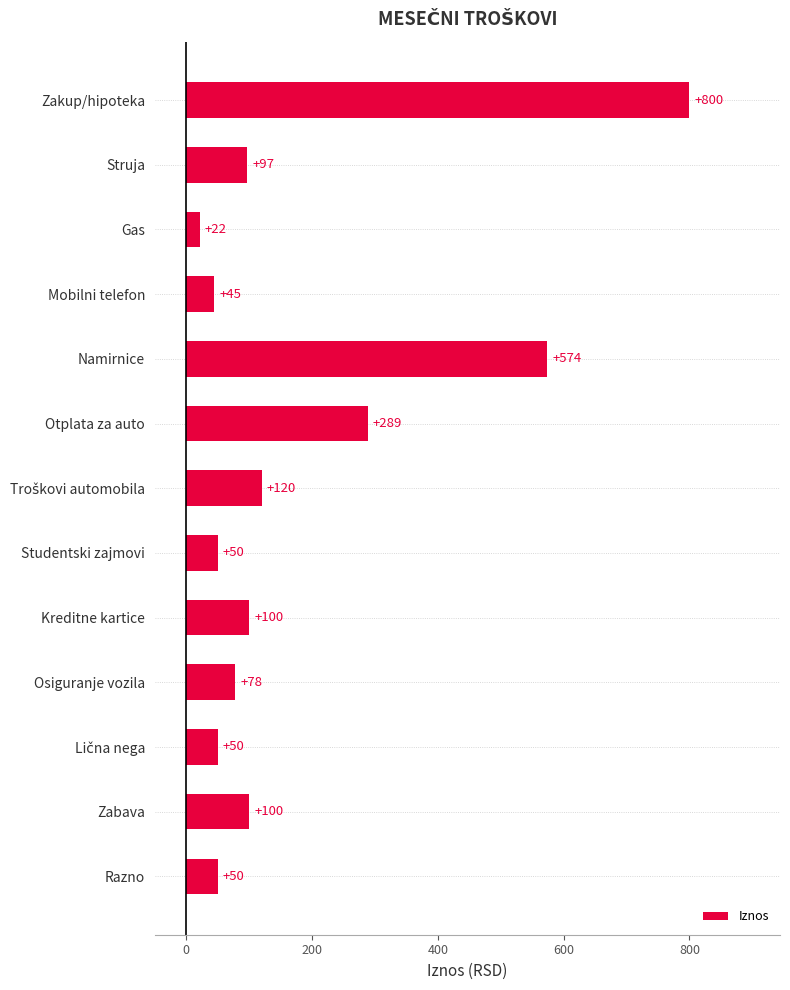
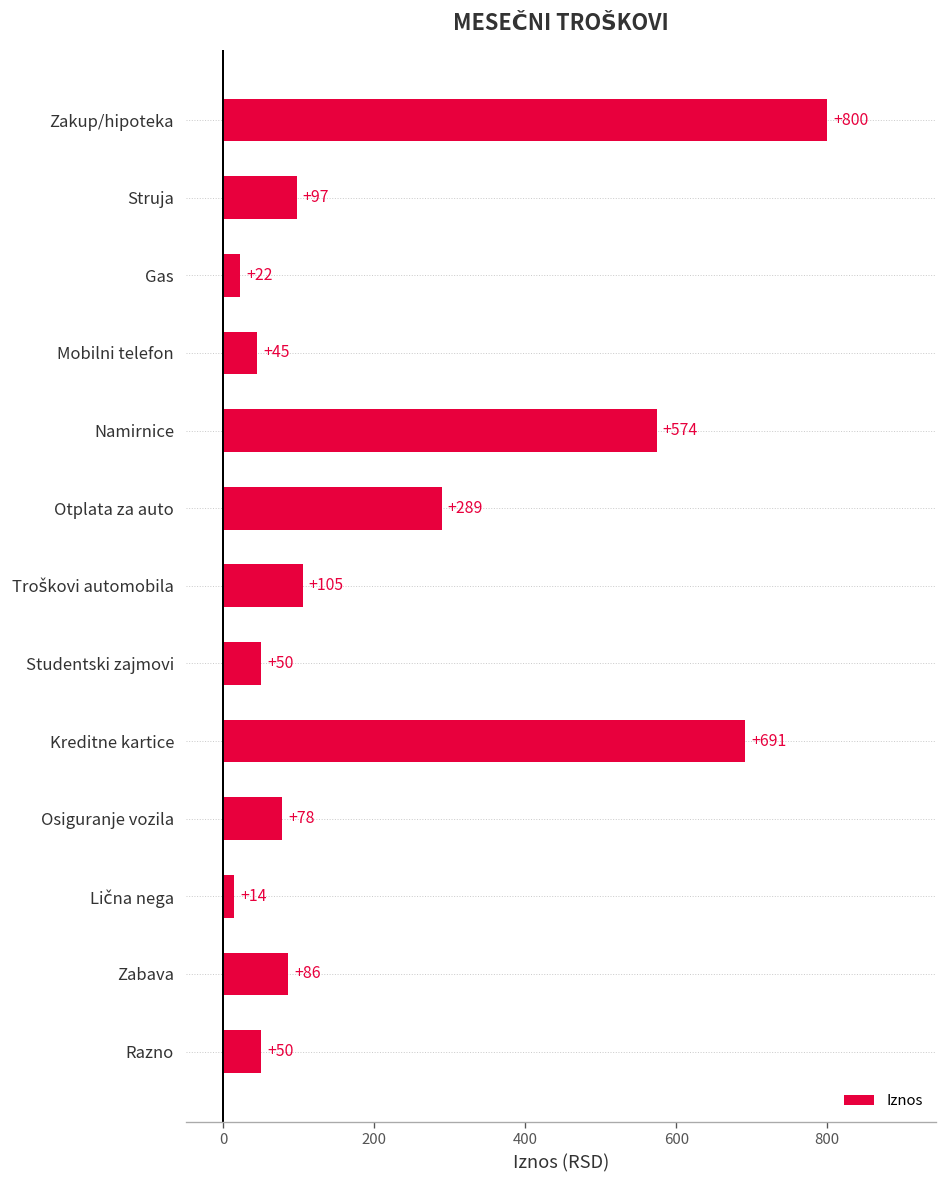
Troškovi automobila: +120 -> +105
Kreditne kartice: +100 -> +691
Lična nega: +50 -> +14
Zabava: +100 -> +86
